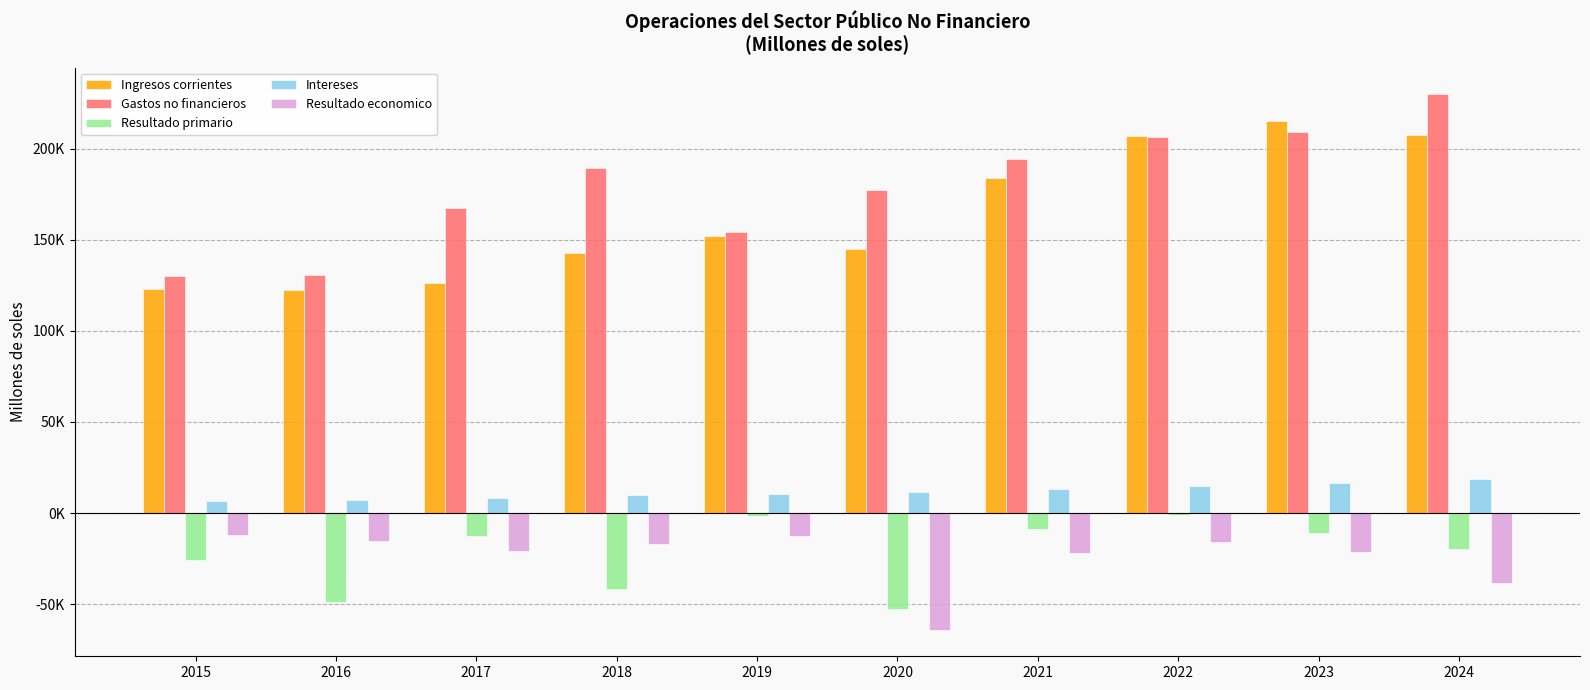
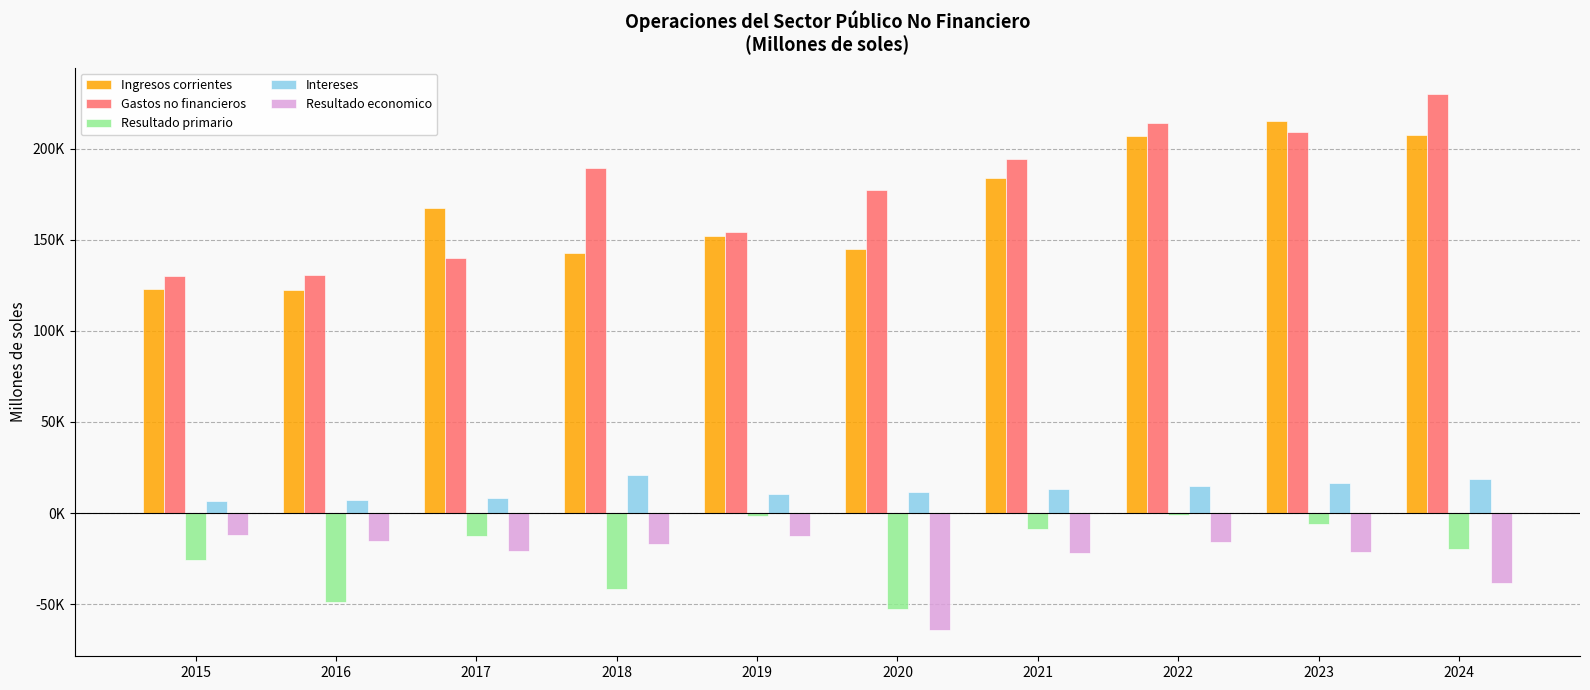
Ingresos corrientes, 2017: 126000 -> 168000
Gastos no financieros, 2017: 168000 -> 140000
Intereses, 2018: 10000 -> 21000
Gastos no financieros, 2022: 207000 -> 214000
Resultado primario, 2023: -11000 -> -6000
